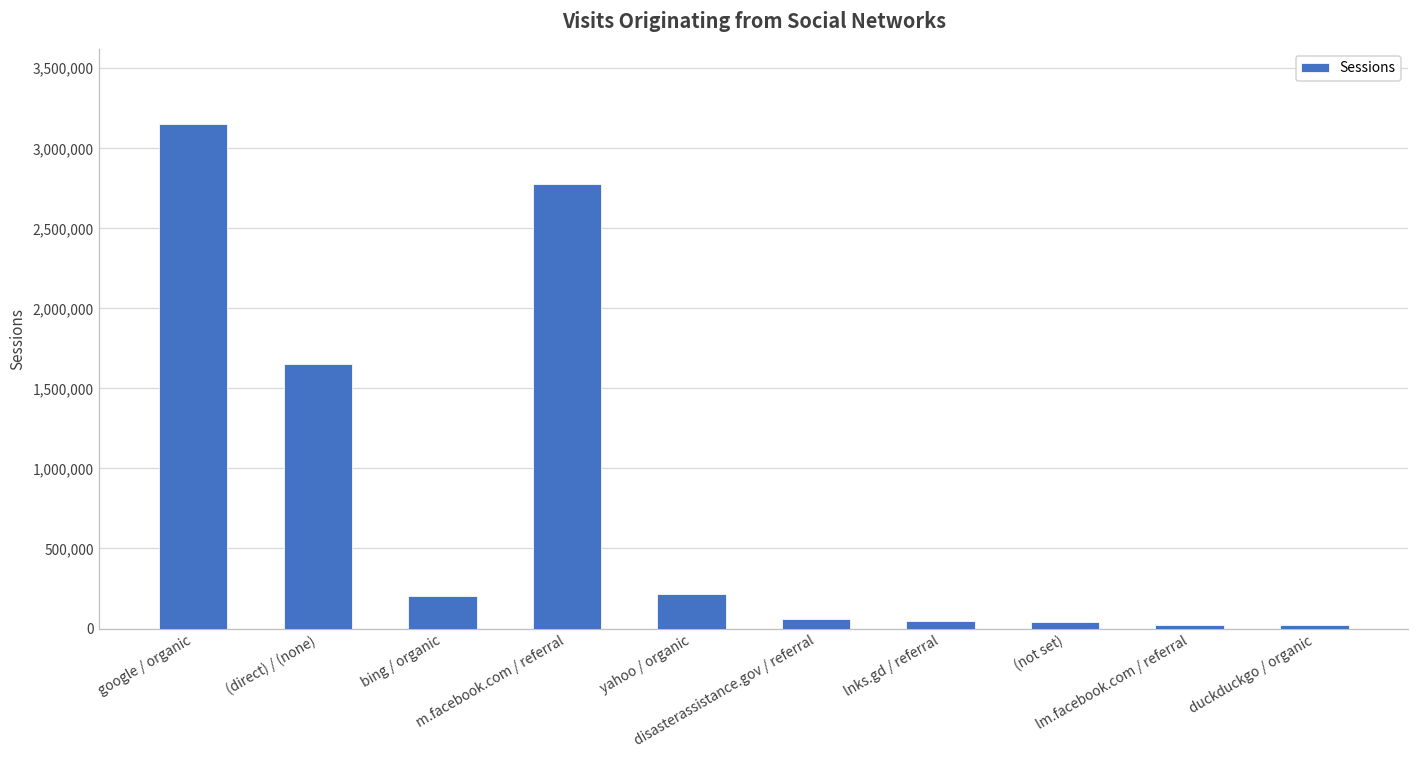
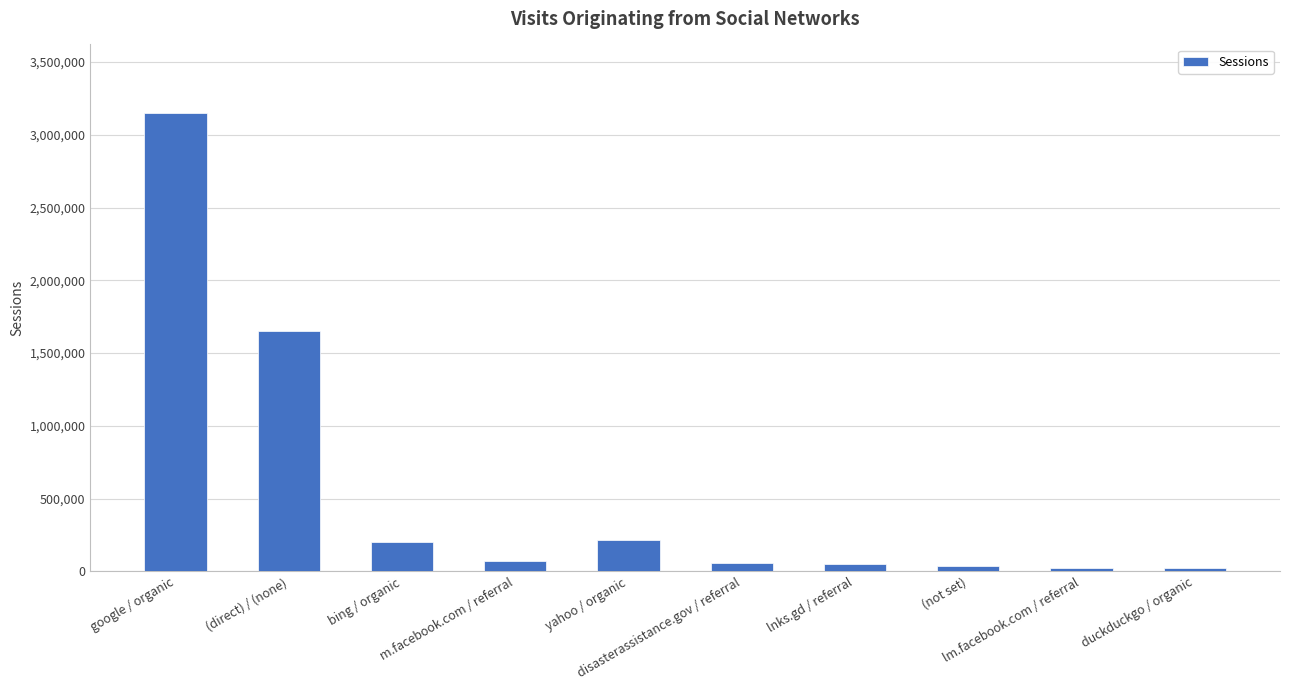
m.facebook.com / referral: 2,780,000 -> 70,000
